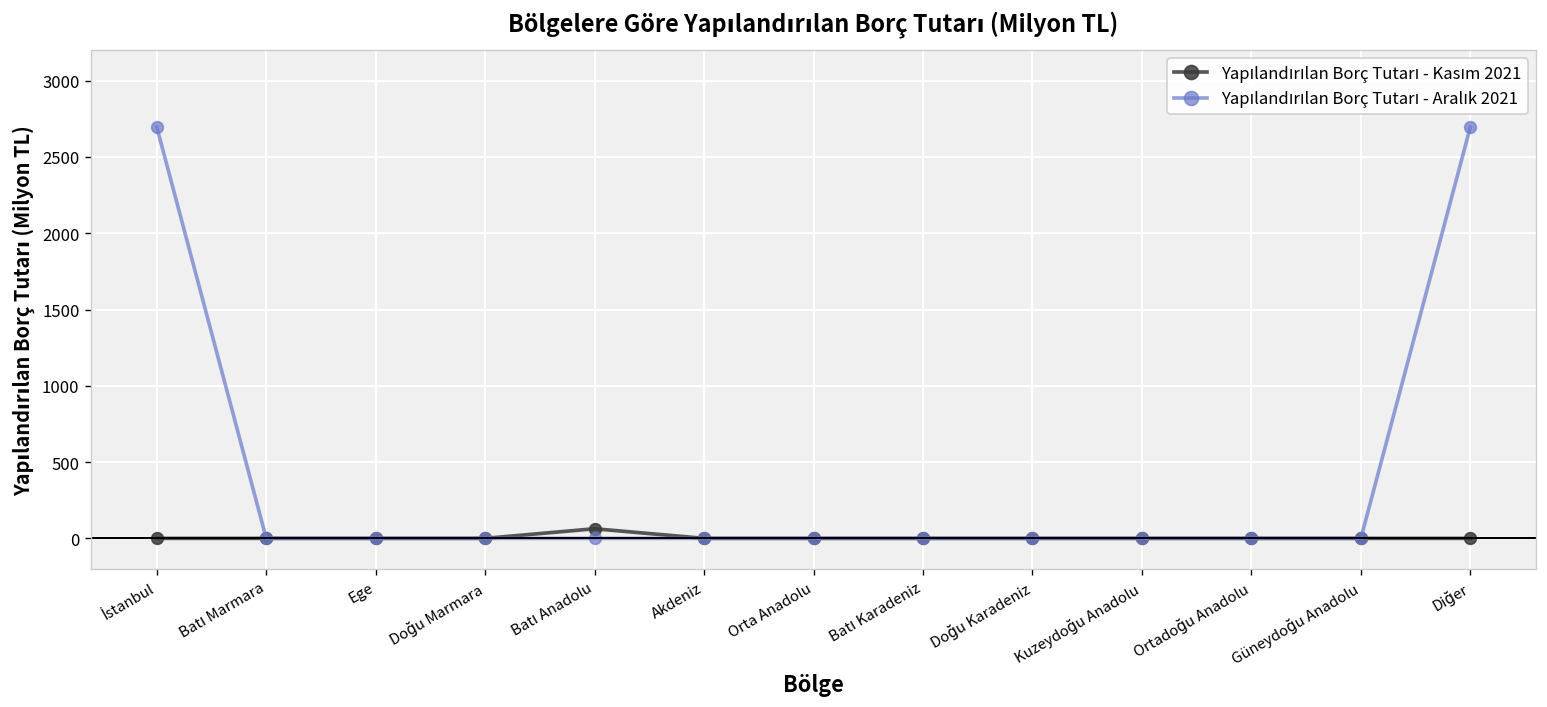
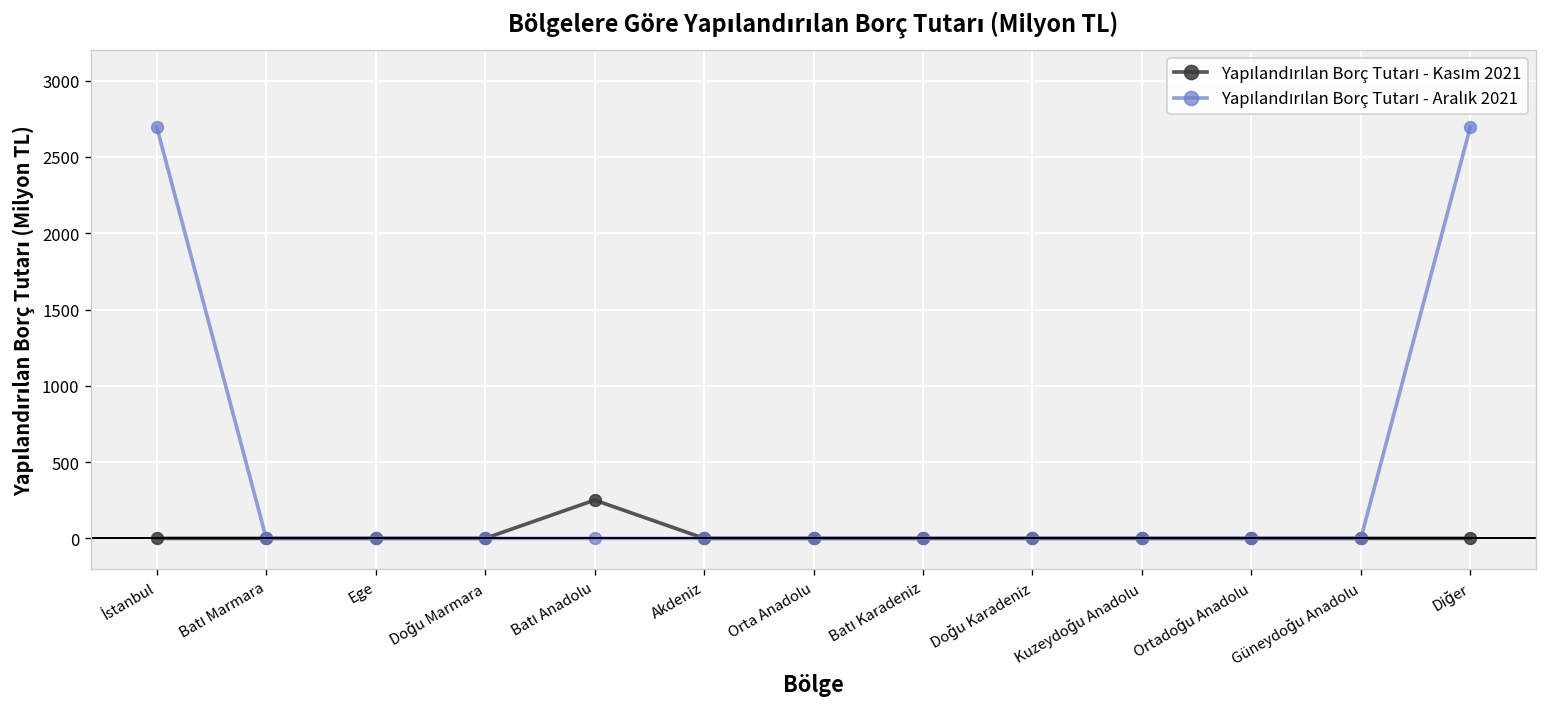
Yapılandırılan Borç Tutarı - Kasım 2021, Batı Anadolu: 60 -> 250
